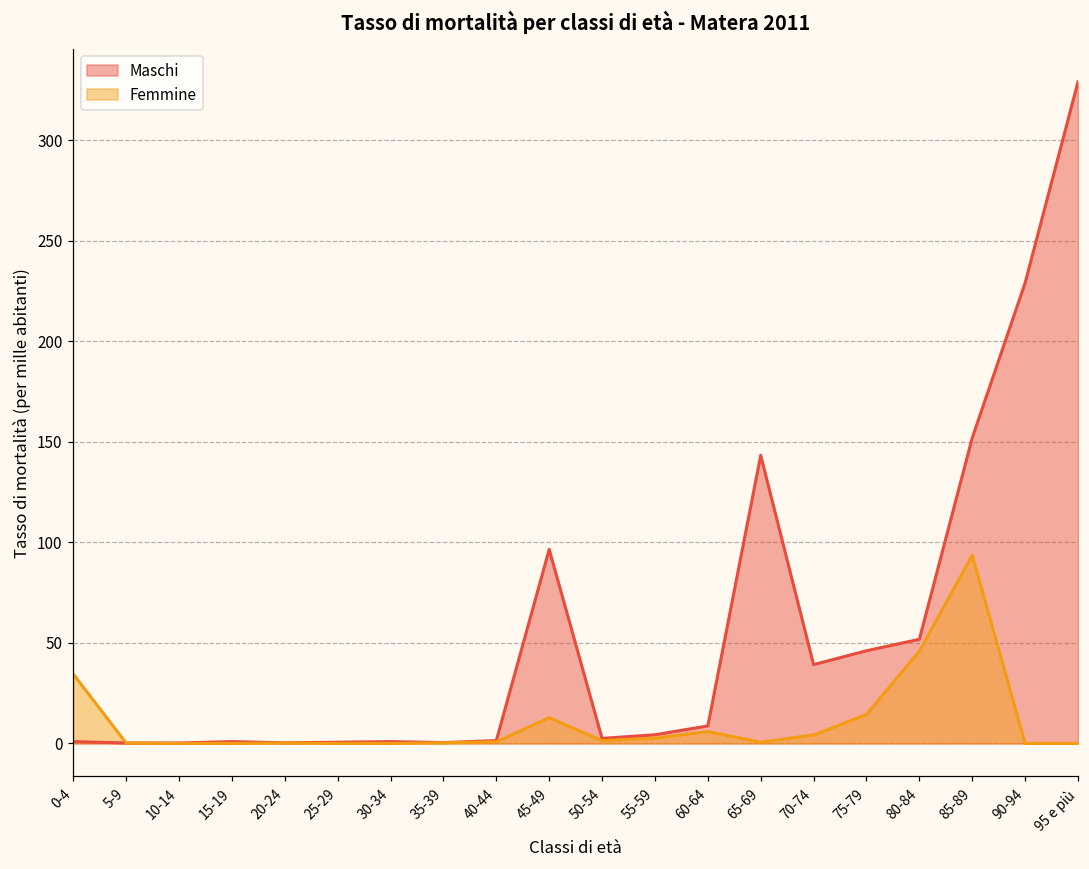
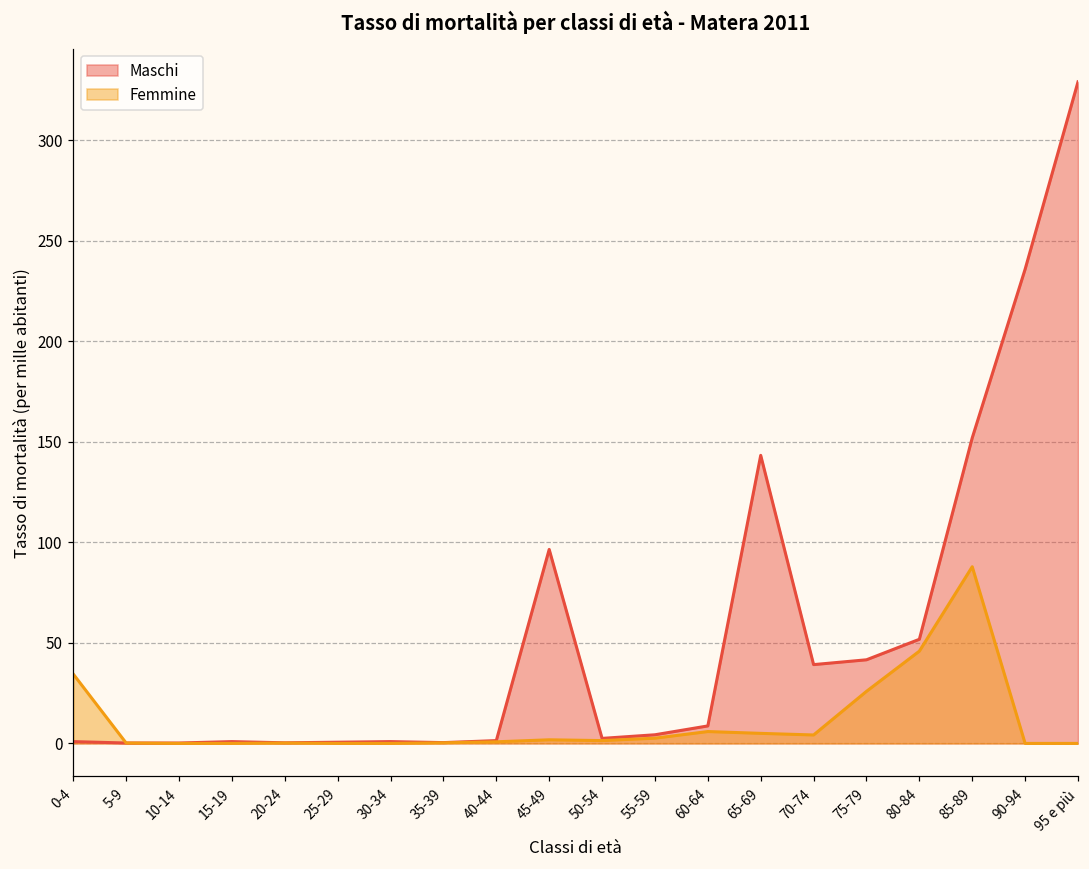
Femmine, 45-49: 13 -> 2
Femmine, 65-69: 1 -> 5
Maschi, 75-79: 46 -> 42
Femmine, 75-79: 14 -> 26
Femmine, 85-89: 94 -> 88
Maschi, 90-94: 229 -> 236
